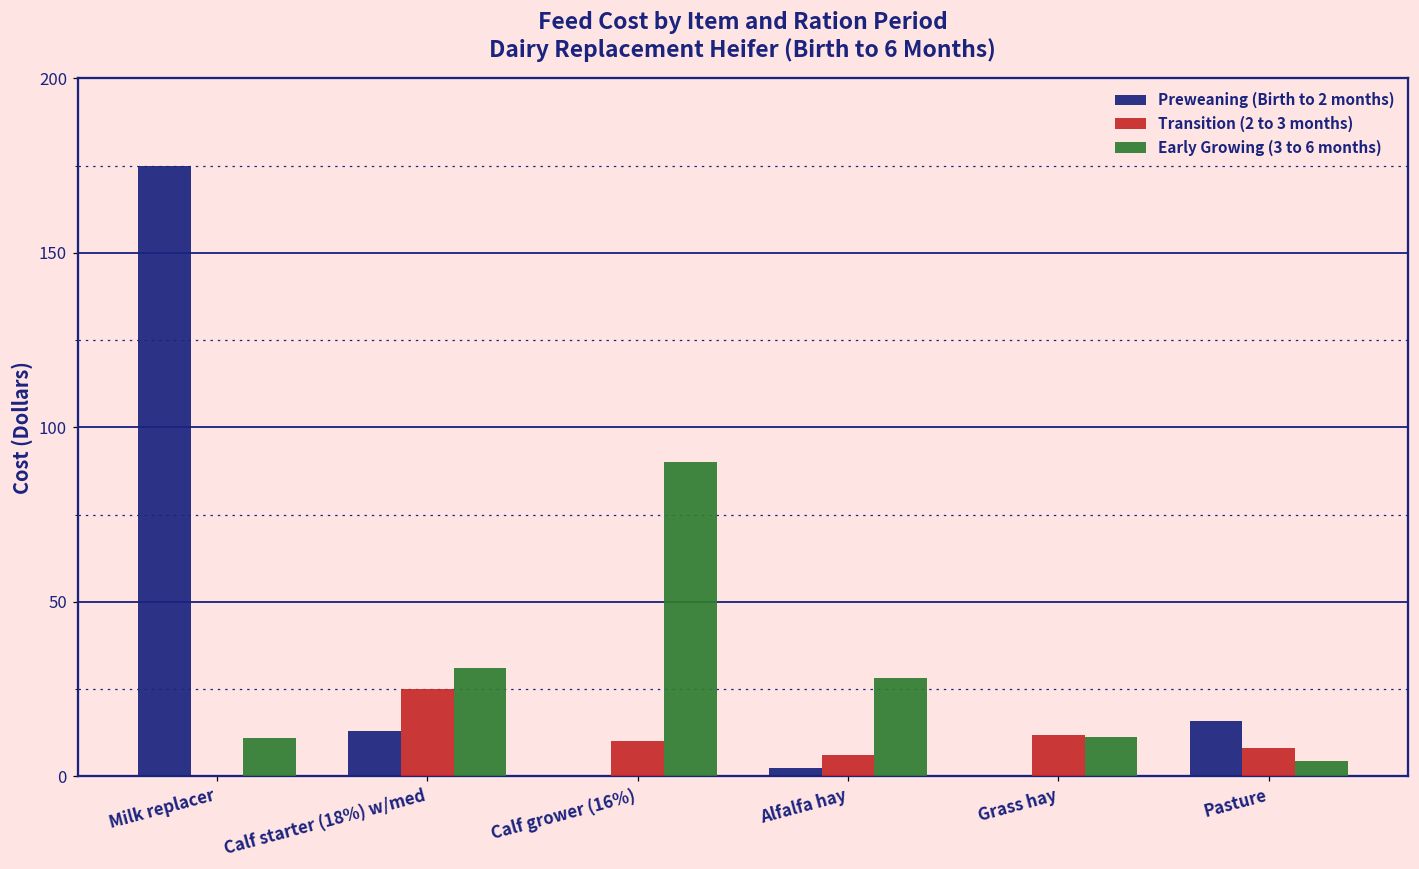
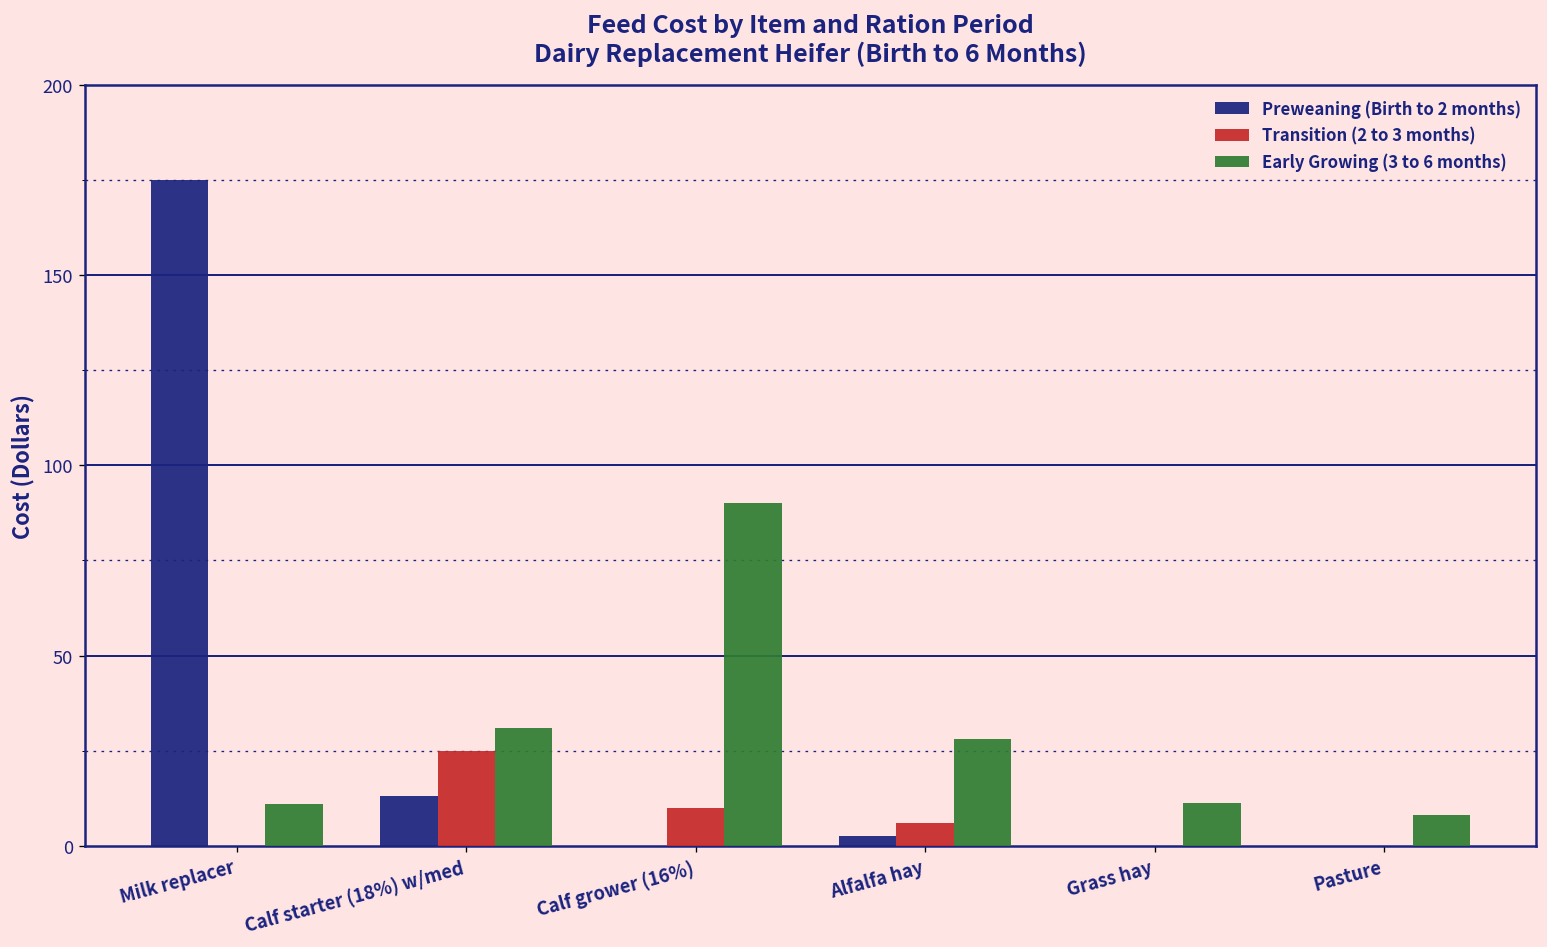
Transition (2 to 3 months), Grass hay: 12 -> 0
Preweaning (Birth to 2 months), Pasture: 16 -> 0
Transition (2 to 3 months), Pasture: 8 -> 0
Early Growing (3 to 6 months), Pasture: 5 -> 8
